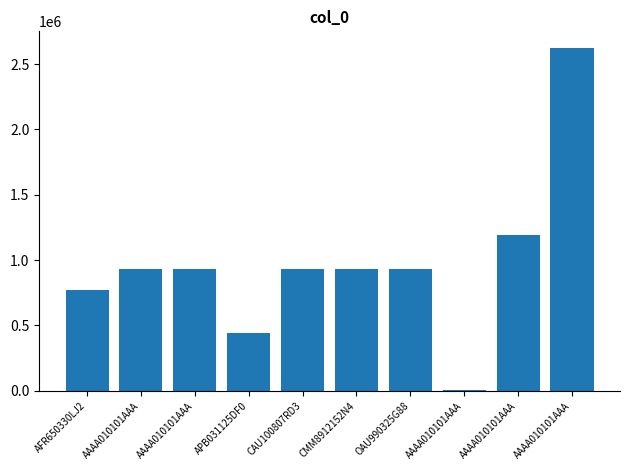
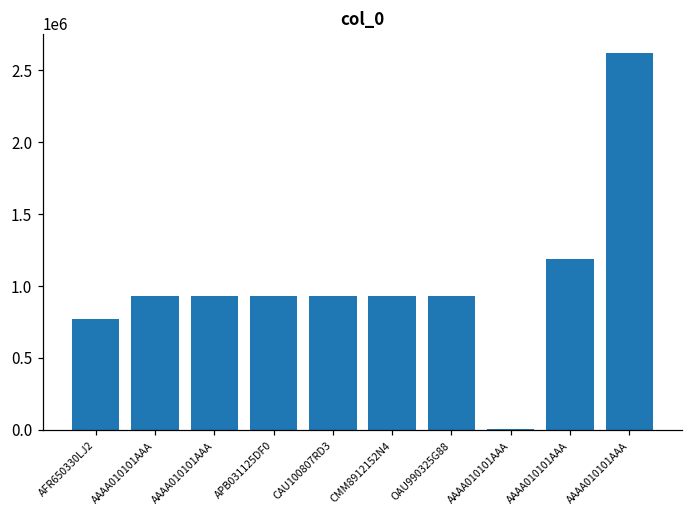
APB031125DF0: 440000 -> 930000
